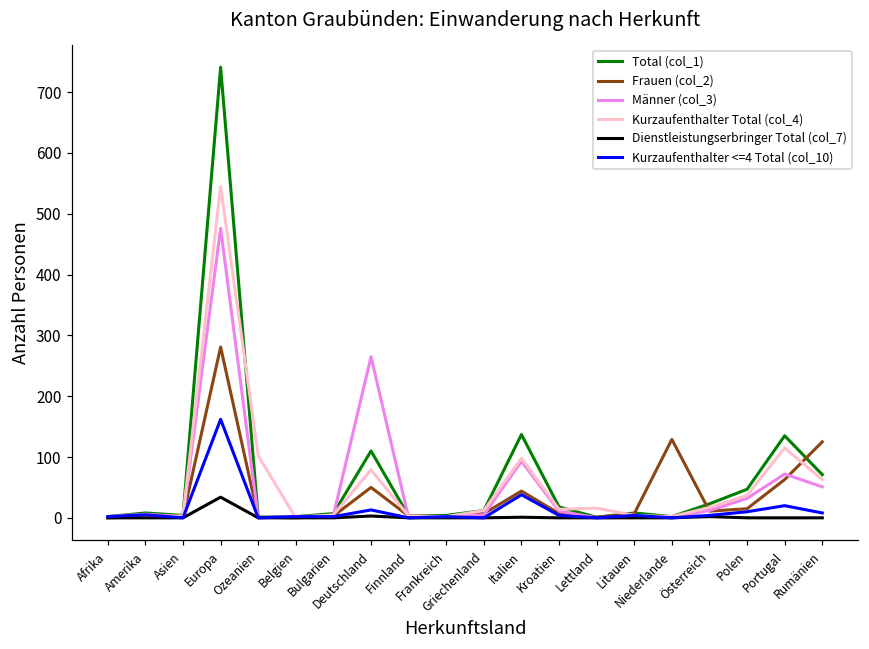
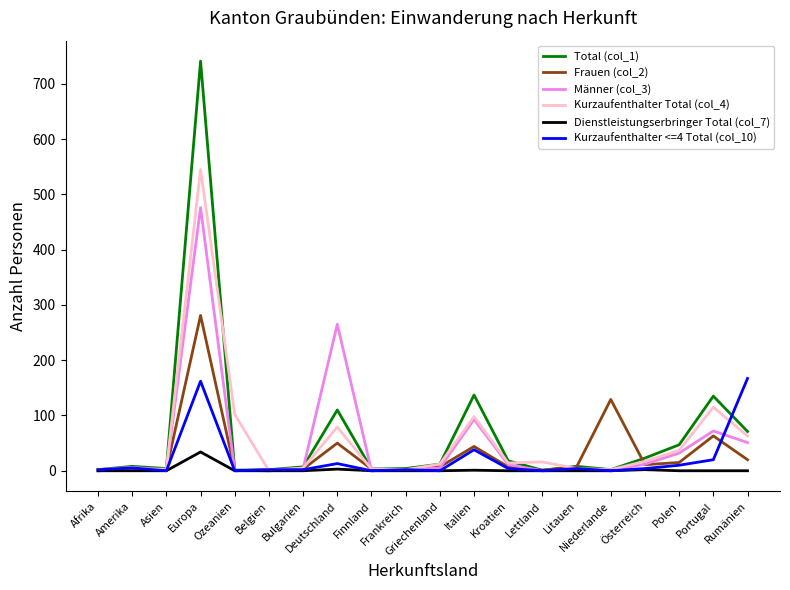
Frauen (col_2), Rumänien: 130 -> 20
Kurzaufenthalter <=4 Total (col_10), Rumänien: 10 -> 170
